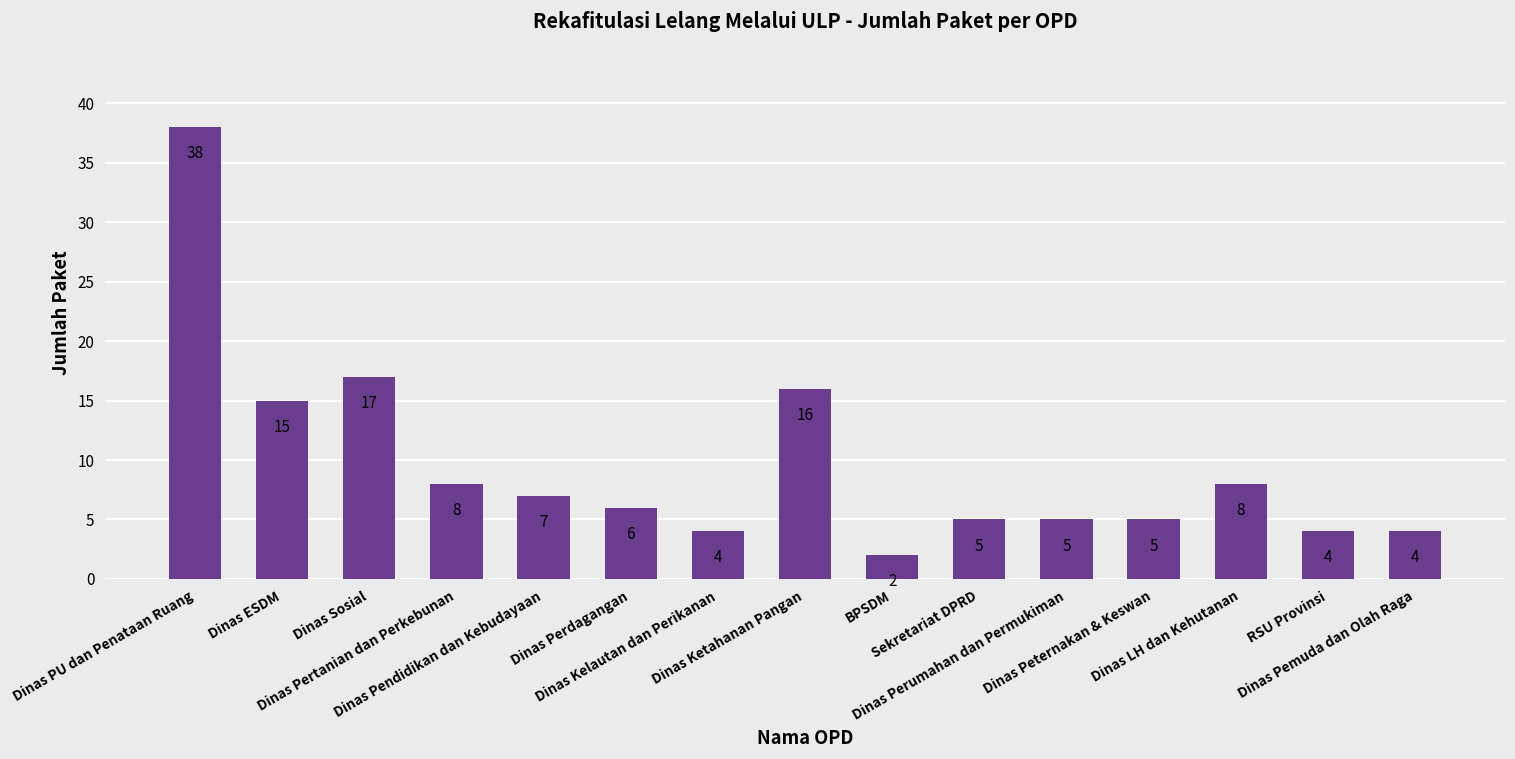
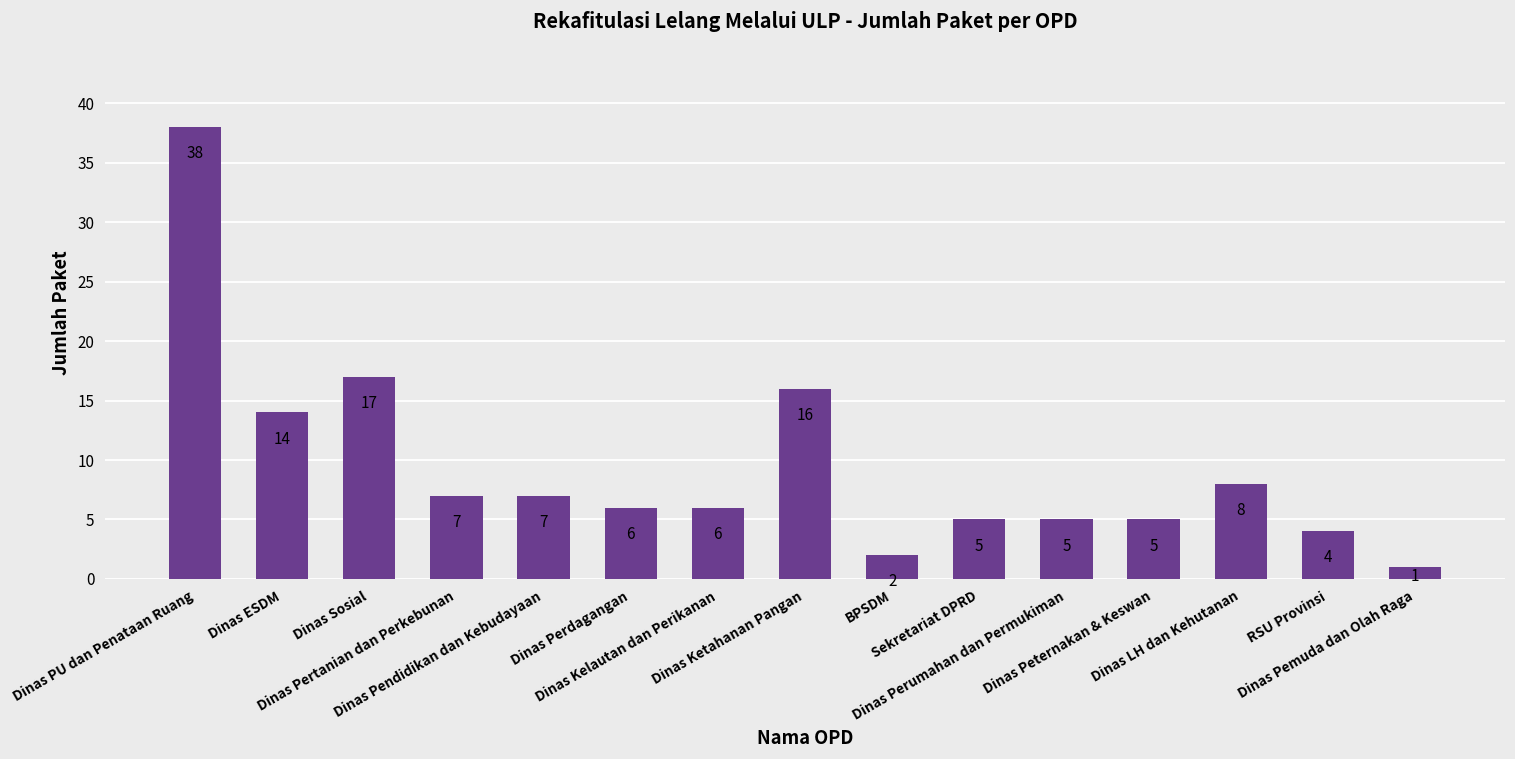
Dinas ESDM: 15 -> 14
Dinas Pertanian dan Perkebunan: 8 -> 7
Dinas Kelautan dan Perikanan: 4 -> 6
Dinas Pemuda dan Olah Raga: 4 -> 1
